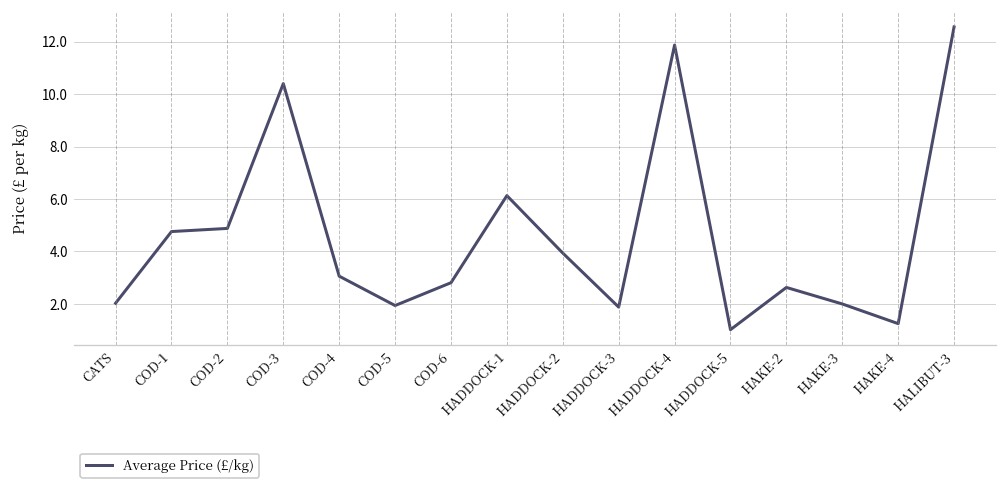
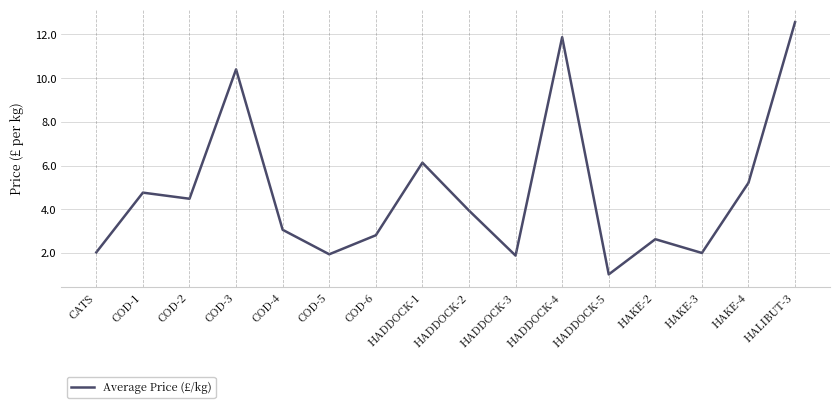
COD-2: 4.9 -> 4.5
HAKE-4: 1.3 -> 5.2
